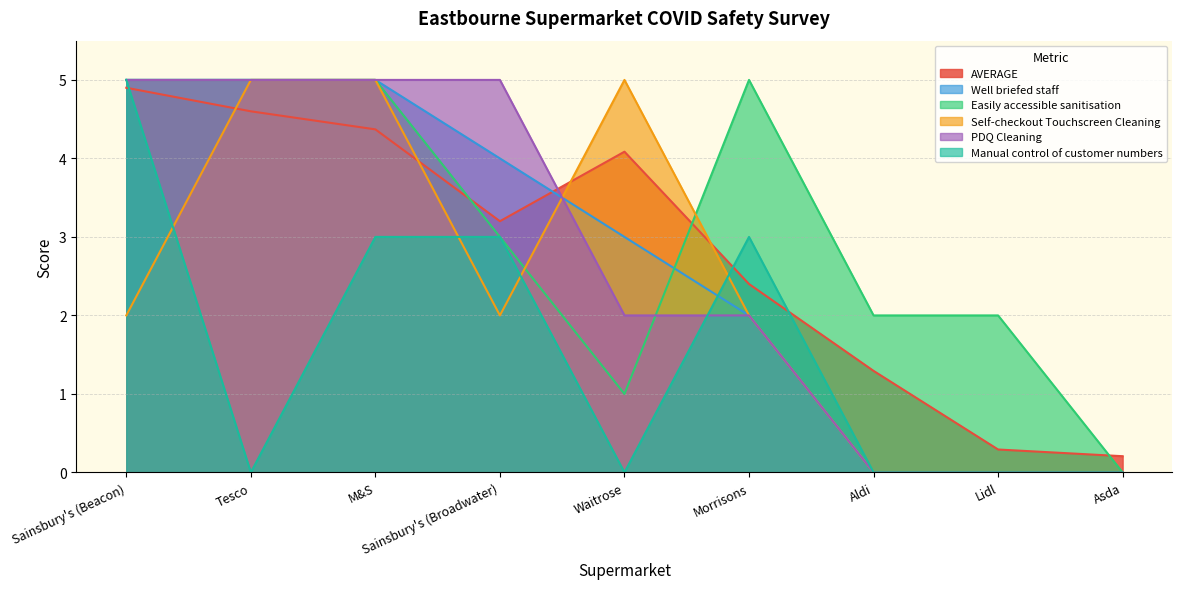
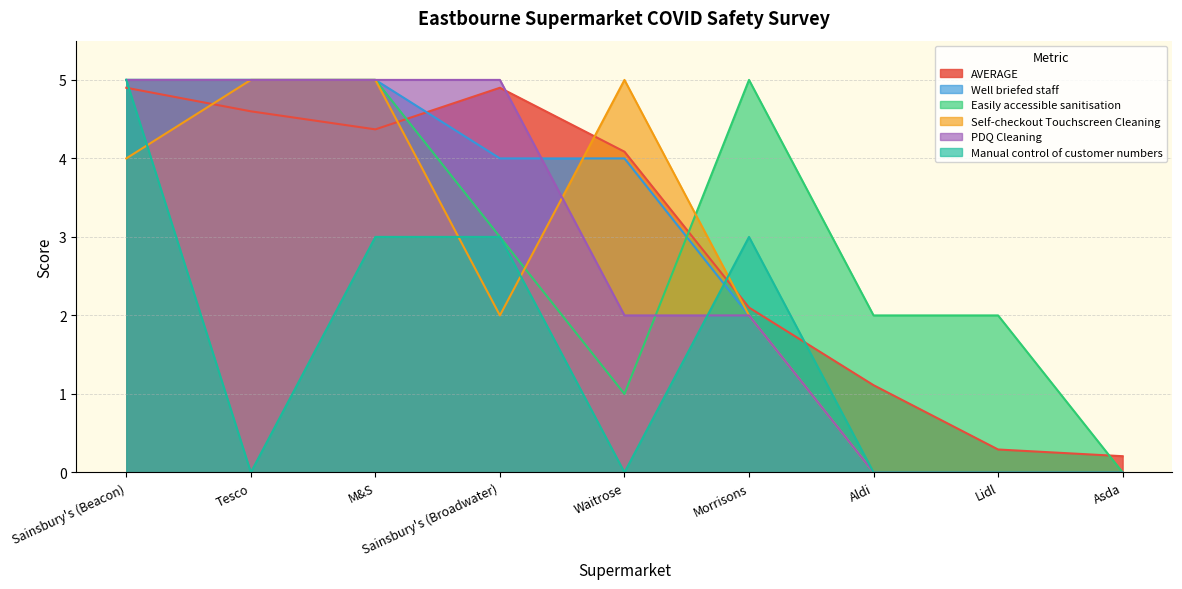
Self-checkout Touchscreen Cleaning, Sainsbury's (Beacon): 2 -> 4
AVERAGE, Sainsbury's (Broadwater): 3.2 -> 4.9
Well briefed staff, Waitrose: 3 -> 4
AVERAGE, Morrisons: 2.4 -> 2.1
AVERAGE, Aldi: 1.3 -> 1.1
